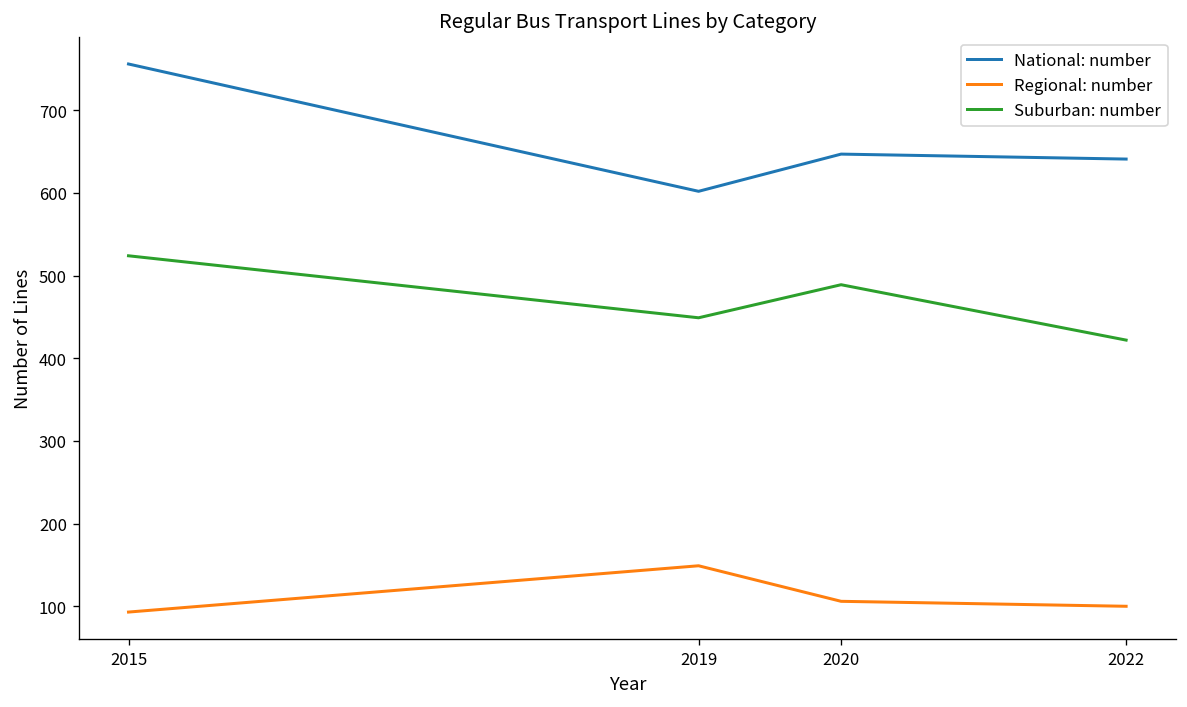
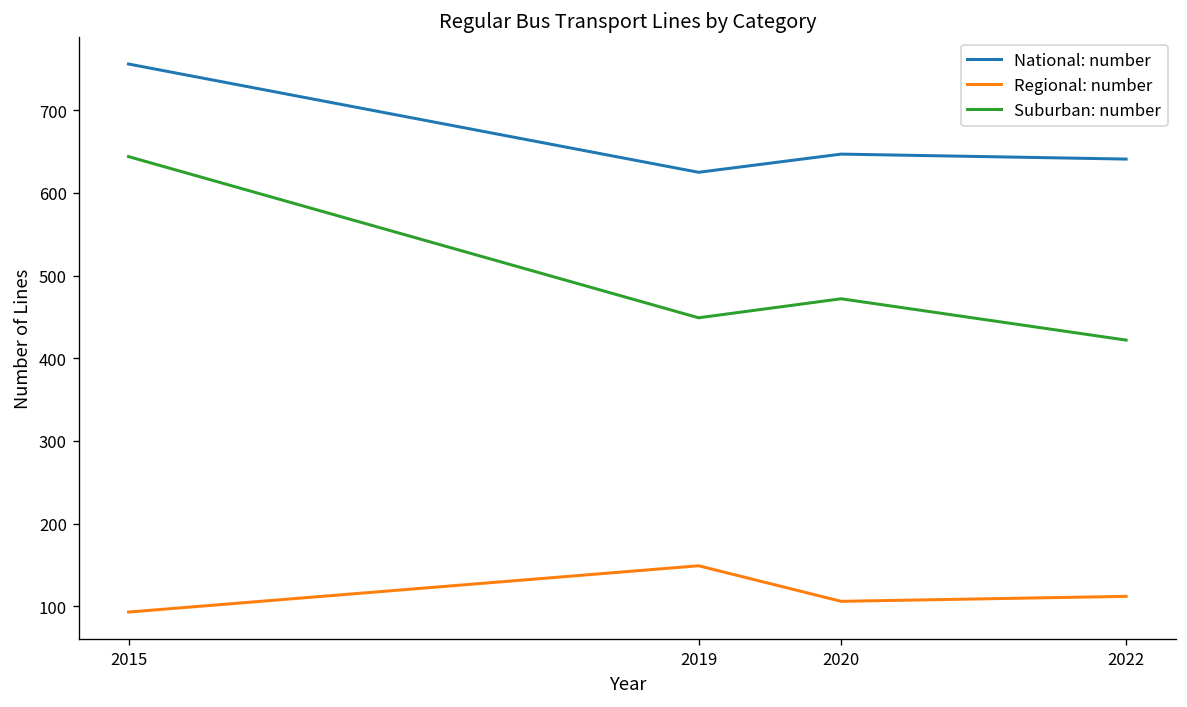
Suburban: number, 2015: 520 -> 640
National: number, 2019: 600 -> 630
Suburban: number, 2020: 490 -> 470
Regional: number, 2022: 100 -> 110
